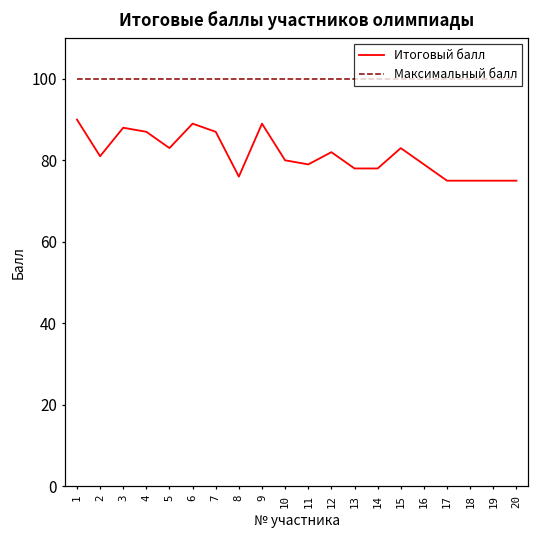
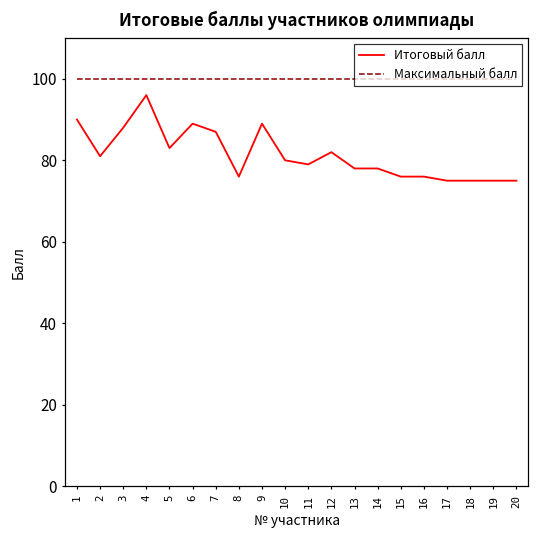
Итоговый балл, 4: 87 -> 96
Итоговый балл, 15: 83 -> 76
Итоговый балл, 16: 79 -> 76
